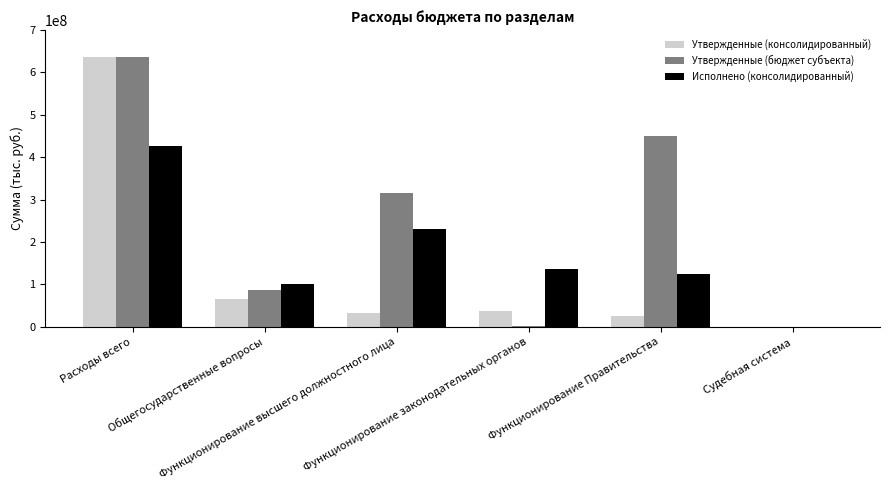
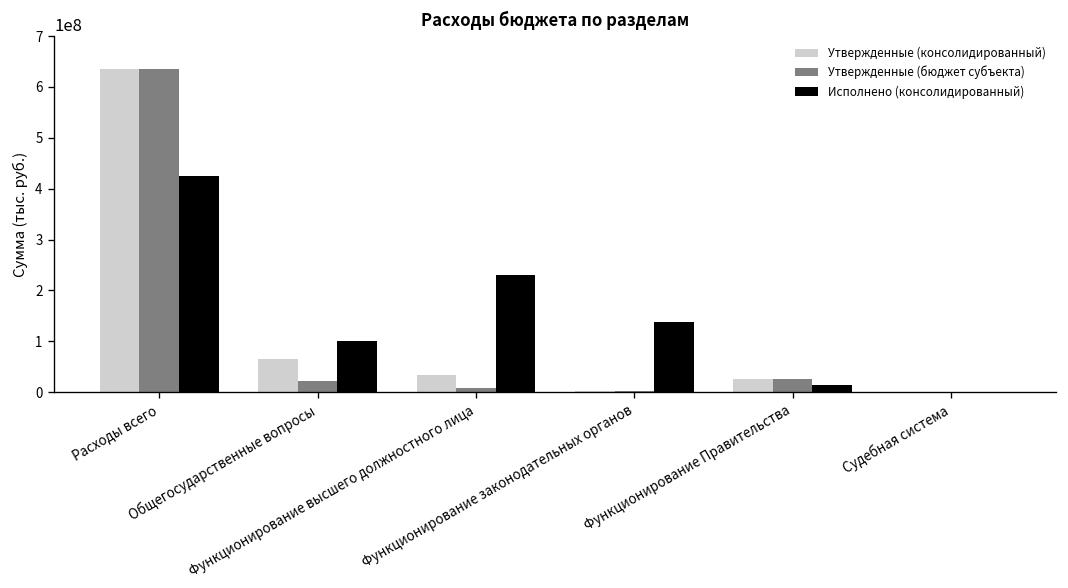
Утвержденные (бюджет субъекта), Общегосударственные вопросы: 90000000 -> 20000000
Утвержденные (бюджет субъекта), Функционирование высшего должностного лица: 320000000 -> 10000000
Утвержденные (консолидированный), Функционирование законодательных органов: 40000000 -> 0
Утвержденные (бюджет субъекта), Функционирование Правительства: 450000000 -> 30000000
Исполнено (консолидированный), Функционирование Правительства: 120000000 -> 10000000
